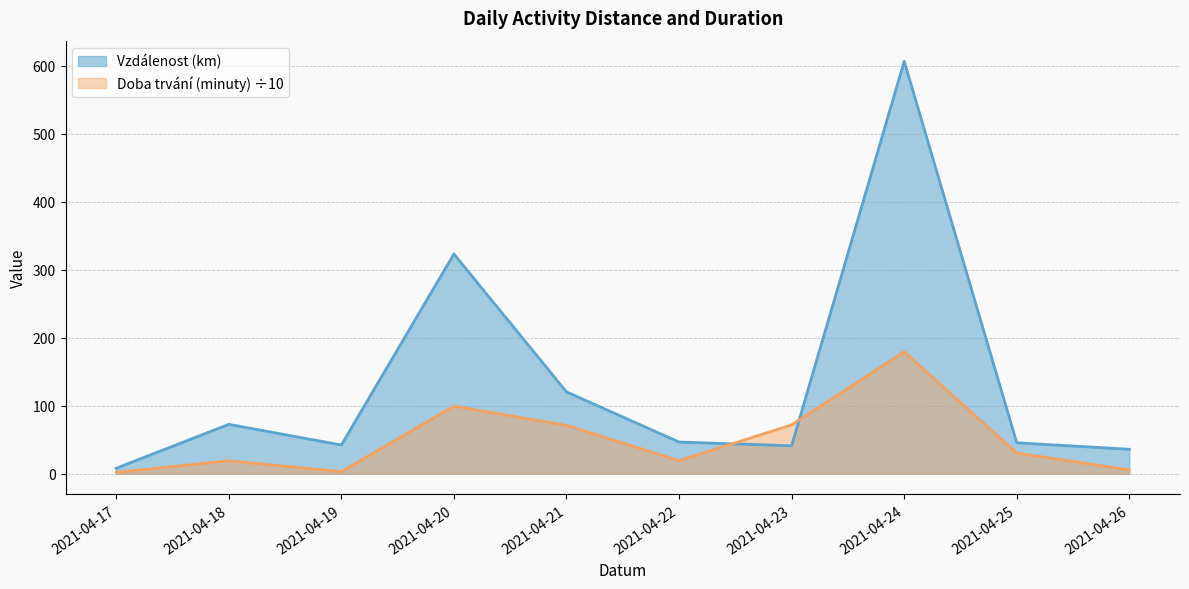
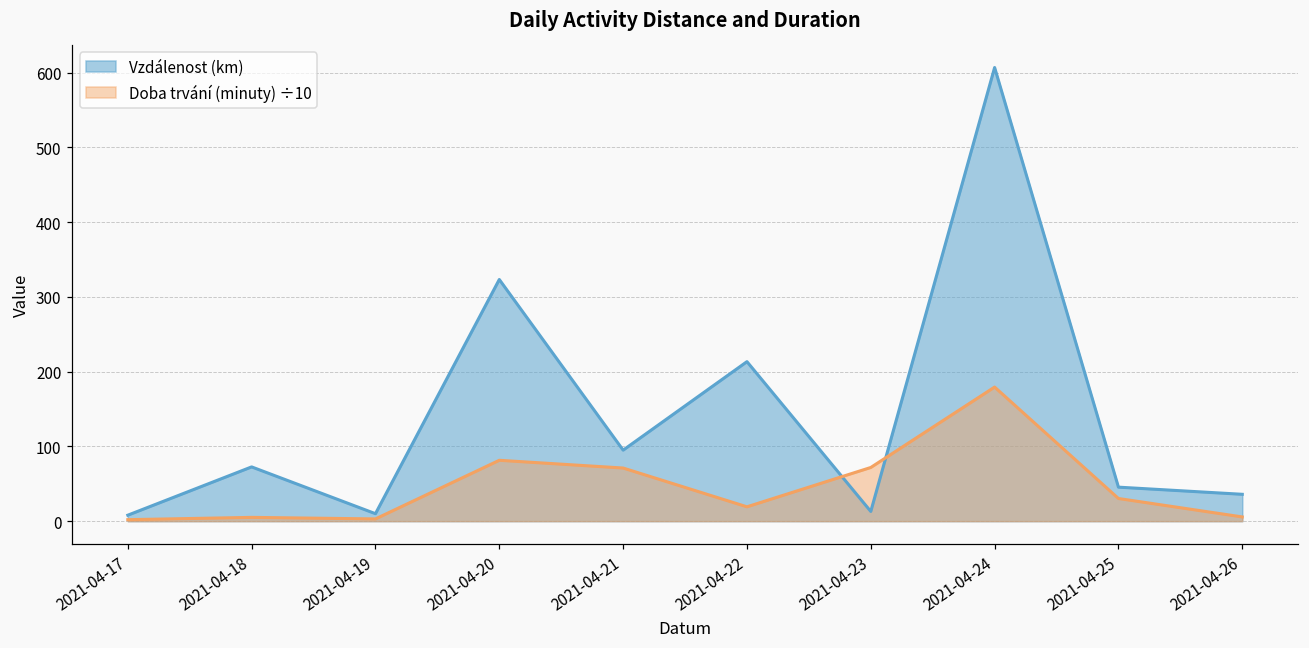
Doba trvání (minuty) ÷10, 2021-04-18: 20 -> 10
Vzdálenost (km), 2021-04-19: 40 -> 10
Doba trvání (minuty) ÷10, 2021-04-20: 100 -> 80
Vzdálenost (km), 2021-04-21: 120 -> 100
Vzdálenost (km), 2021-04-22: 50 -> 210
Vzdálenost (km), 2021-04-23: 40 -> 10
